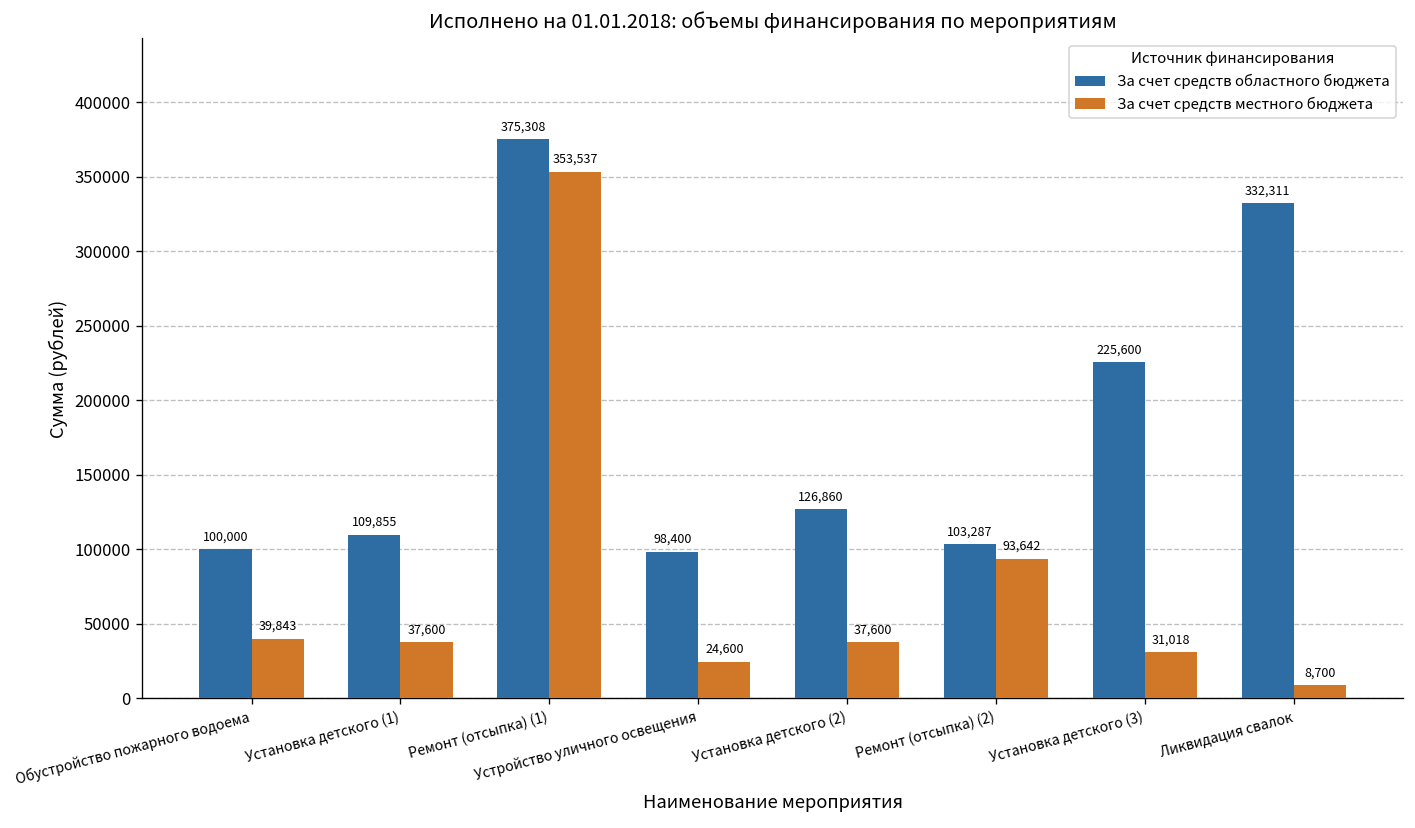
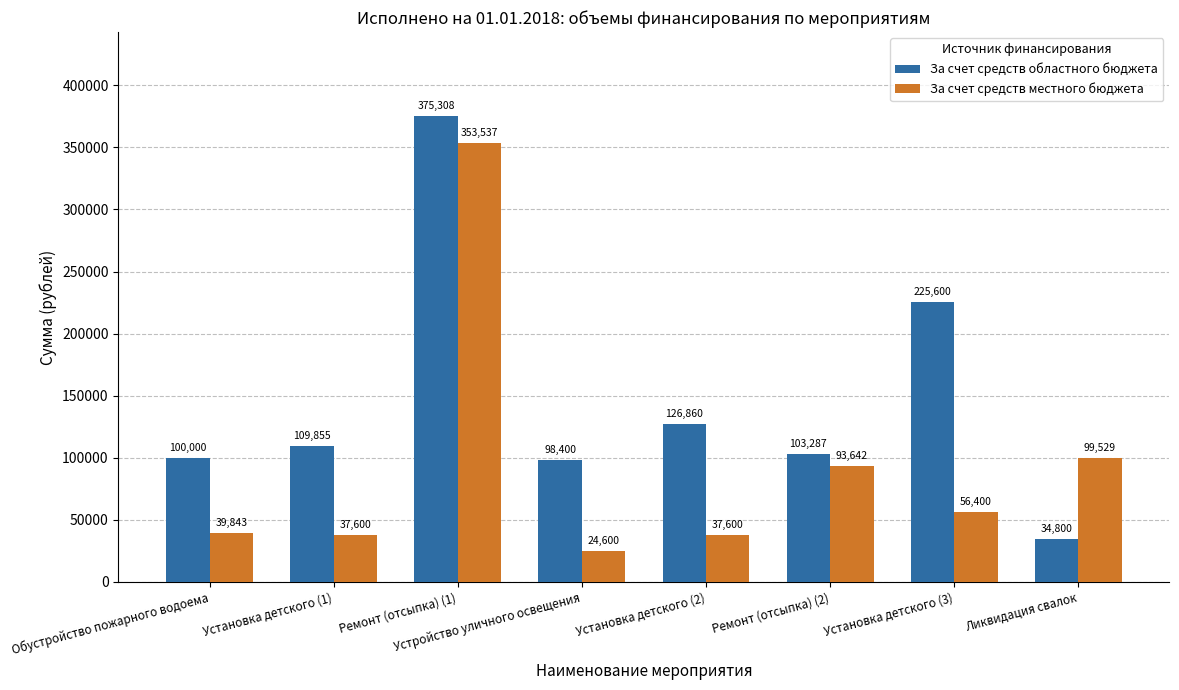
За счет средств местного бюджета, Установка детского (3): 31,018 -> 56,400
За счет средств областного бюджета, Ликвидация свалок: 332,311 -> 34,800
За счет средств местного бюджета, Ликвидация свалок: 8,700 -> 99,529
